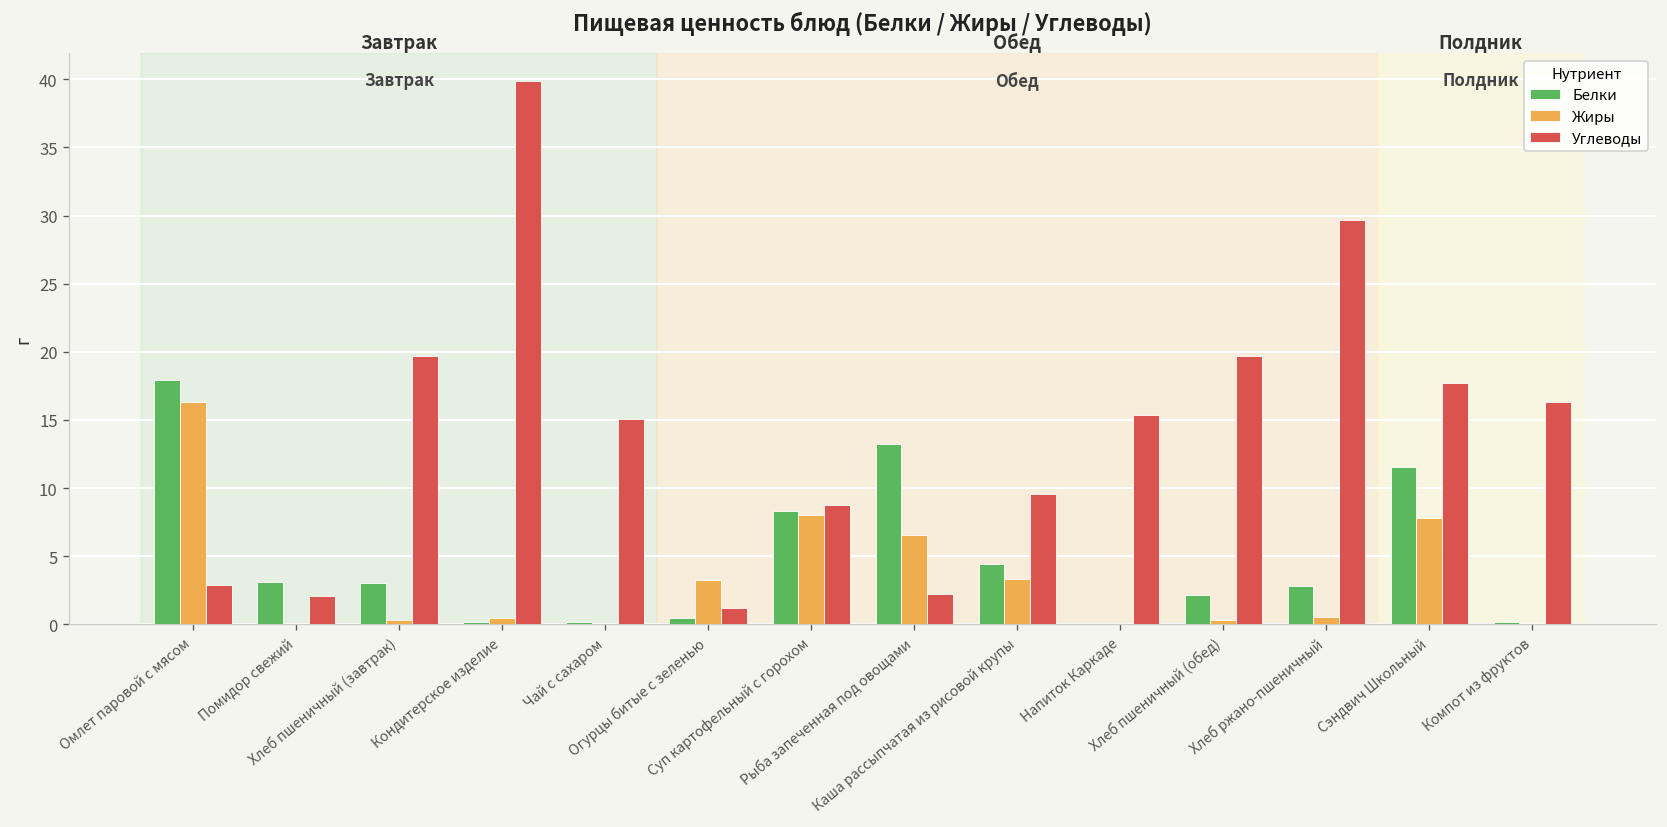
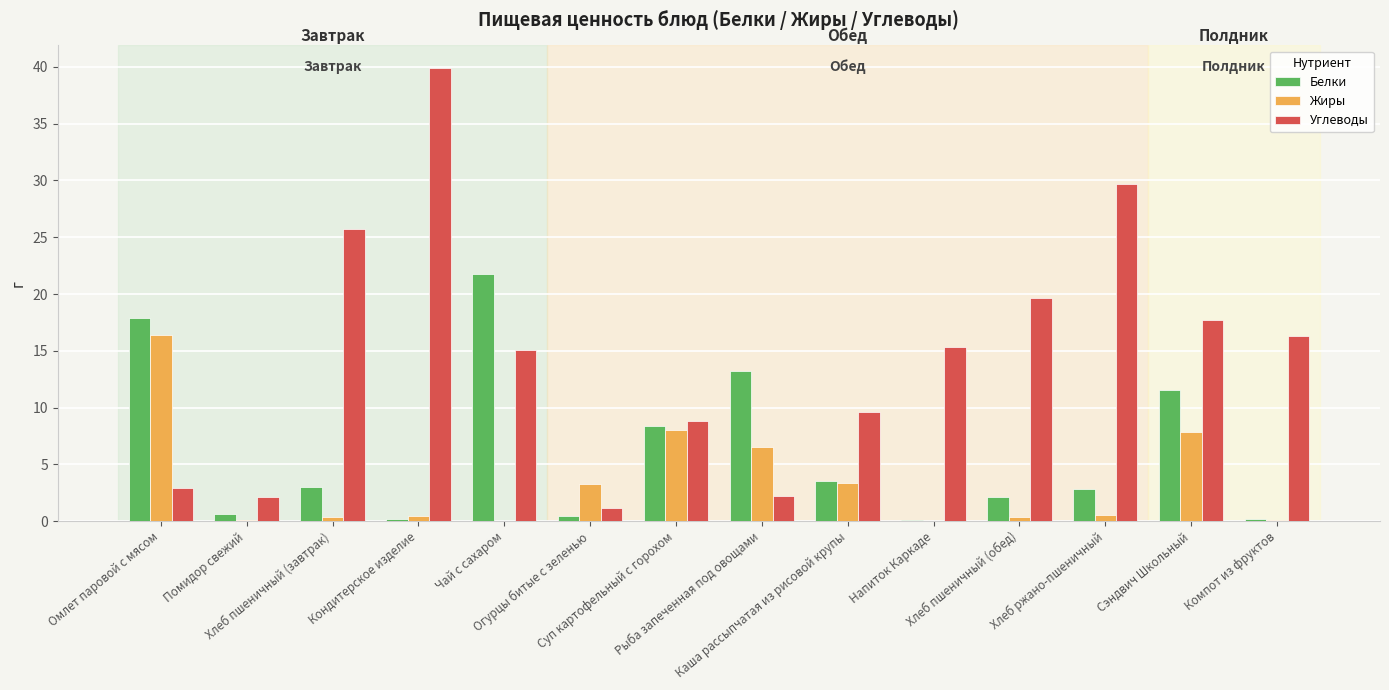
Белки, Помидор свежий: 3.1 -> 0.7
Углеводы, Хлеб пшеничный (завтрак): 19.7 -> 25.7
Белки, Чай с сахаром: 0.2 -> 21.8
Белки, Каша рассыпчатая из рисовой крупы: 4.4 -> 3.5
